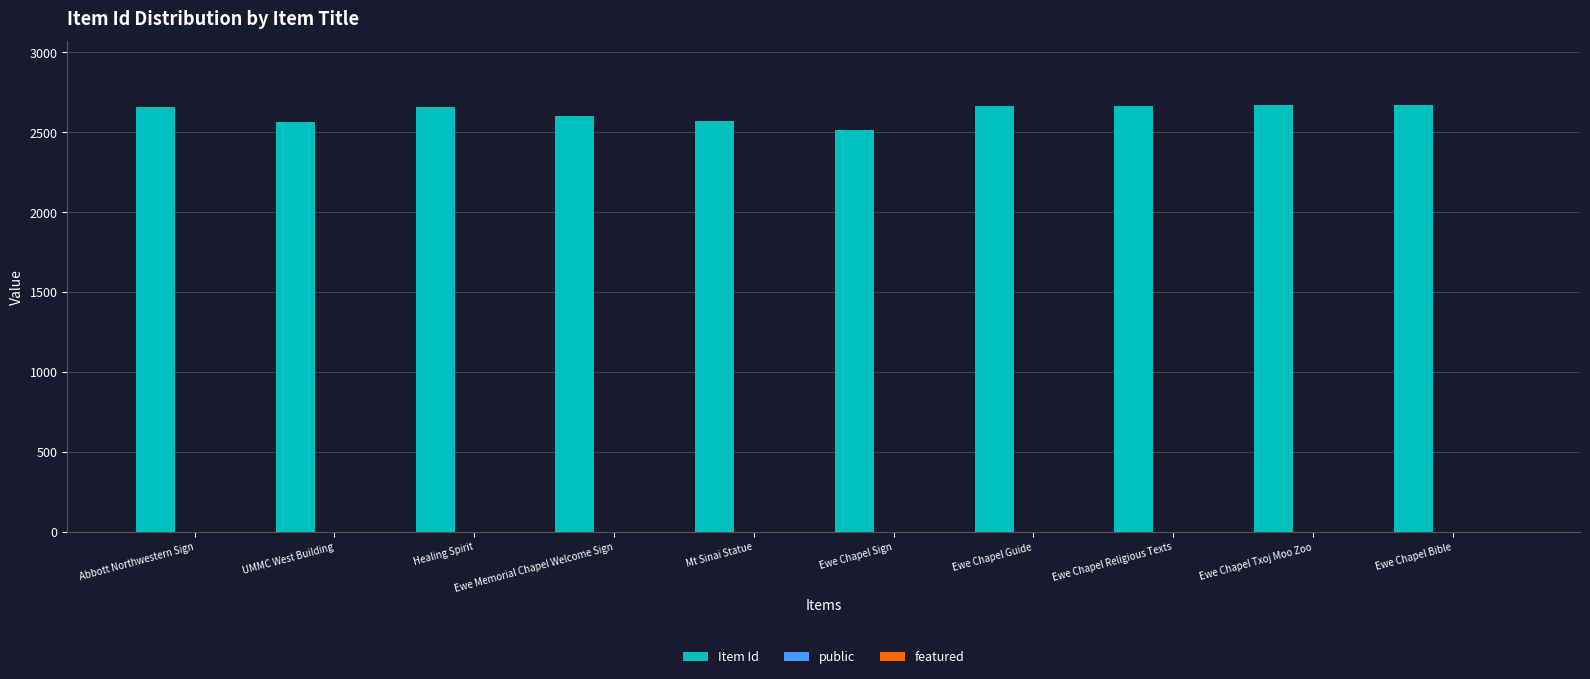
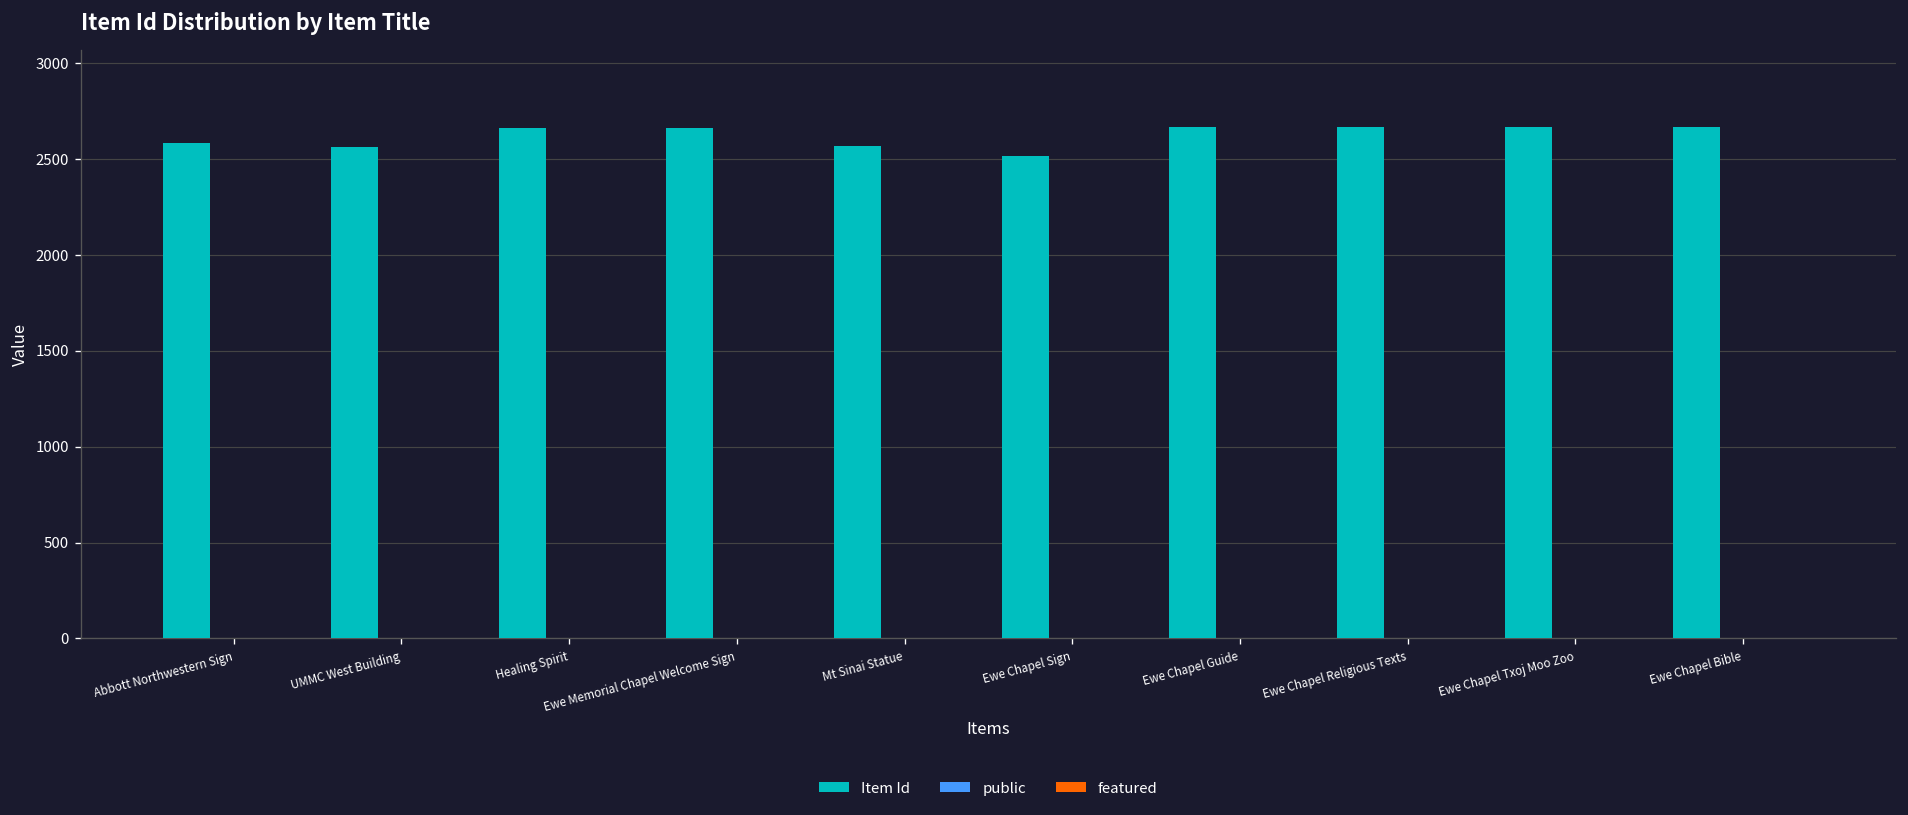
Item Id, Abbott Northwestern Sign: 2660 -> 2580
Item Id, Ewe Memorial Chapel Welcome Sign: 2600 -> 2660
